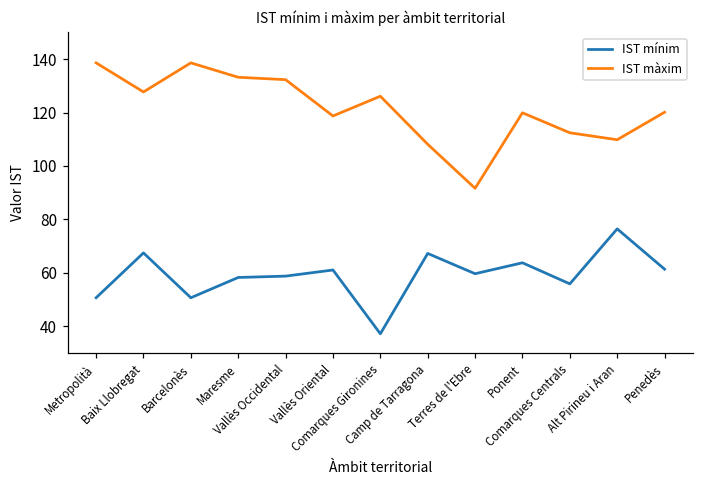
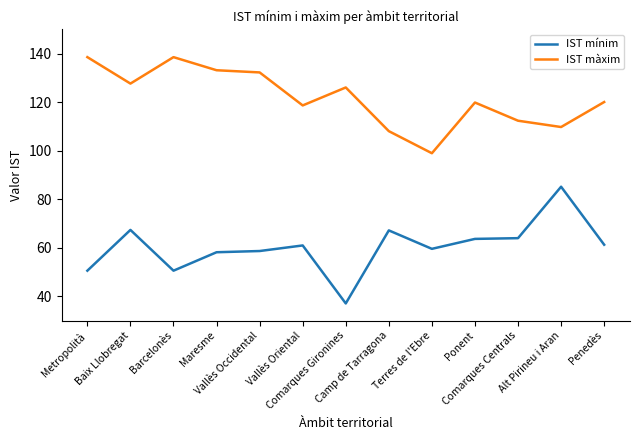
IST màxim, Terres de l'Ebre: 92 -> 99
IST mínim, Comarques Centrals: 56 -> 64
IST mínim, Alt Pirineu i Aran: 76 -> 85
